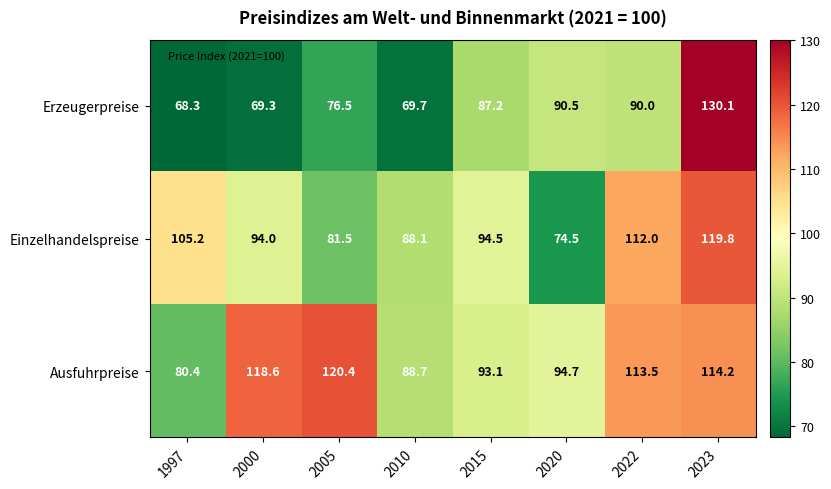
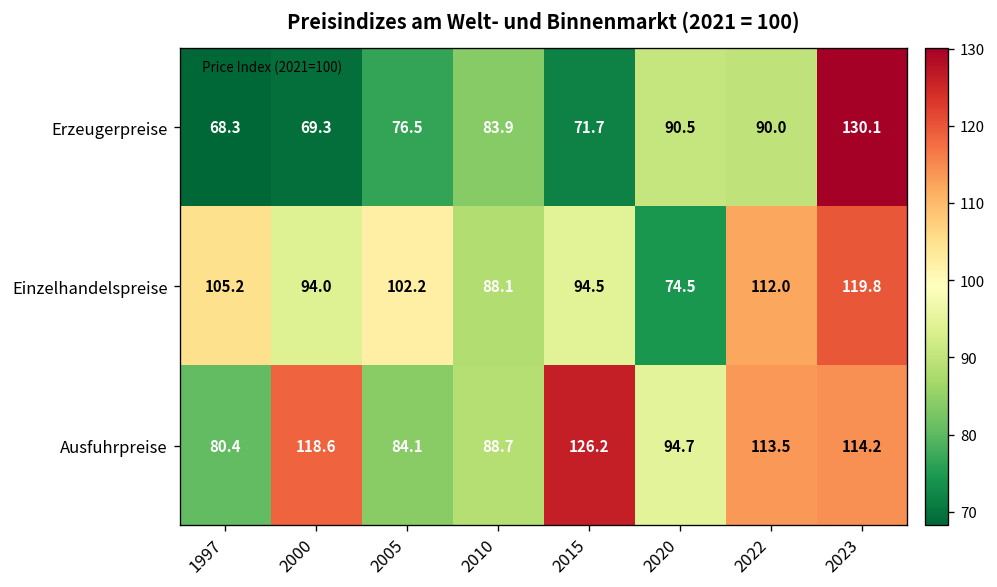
Erzeugerpreise, 2010: 69.7 -> 83.9
Erzeugerpreise, 2015: 87.2 -> 71.7
Einzelhandelspreise, 2005: 81.5 -> 102.2
Ausfuhrpreise, 2005: 120.4 -> 84.1
Ausfuhrpreise, 2015: 93.1 -> 126.2
